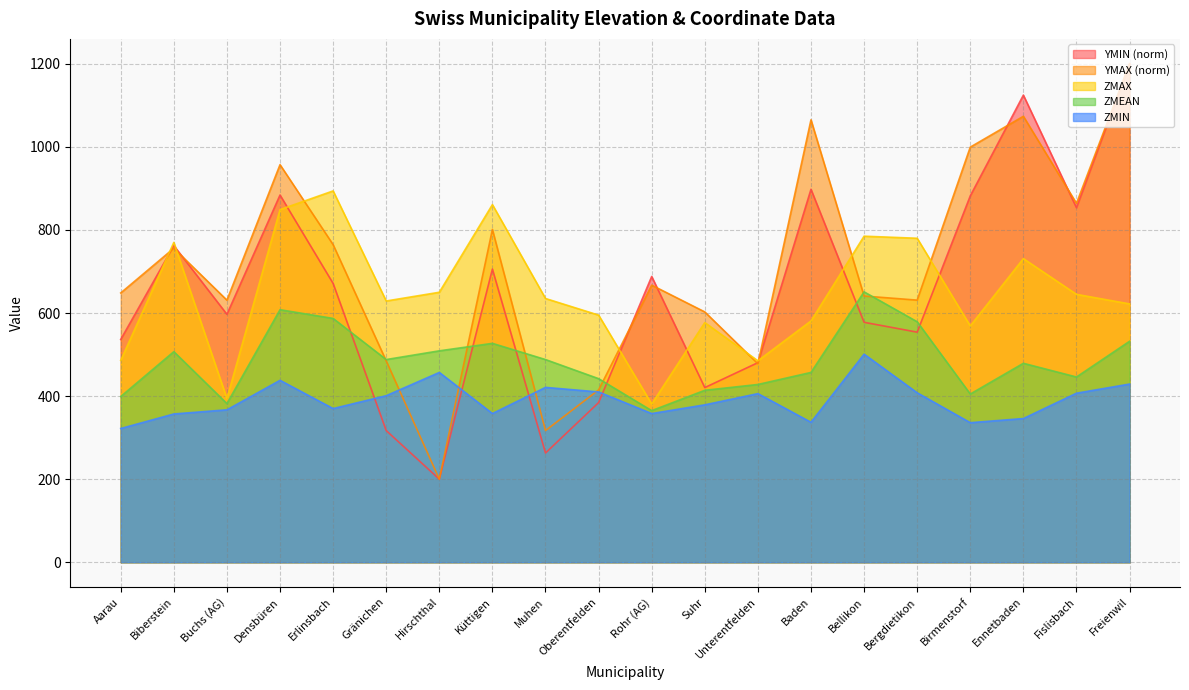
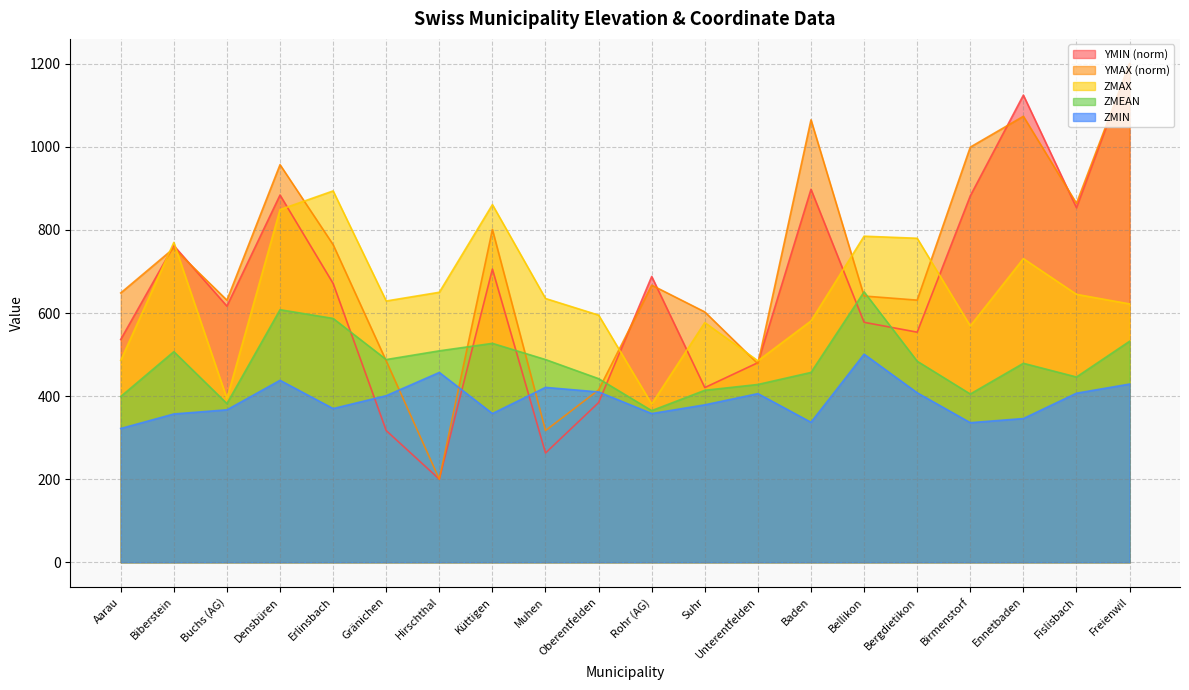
YMIN (norm), Buchs (AG): 600 -> 620
ZMEAN, Bergdietikon: 580 -> 480
